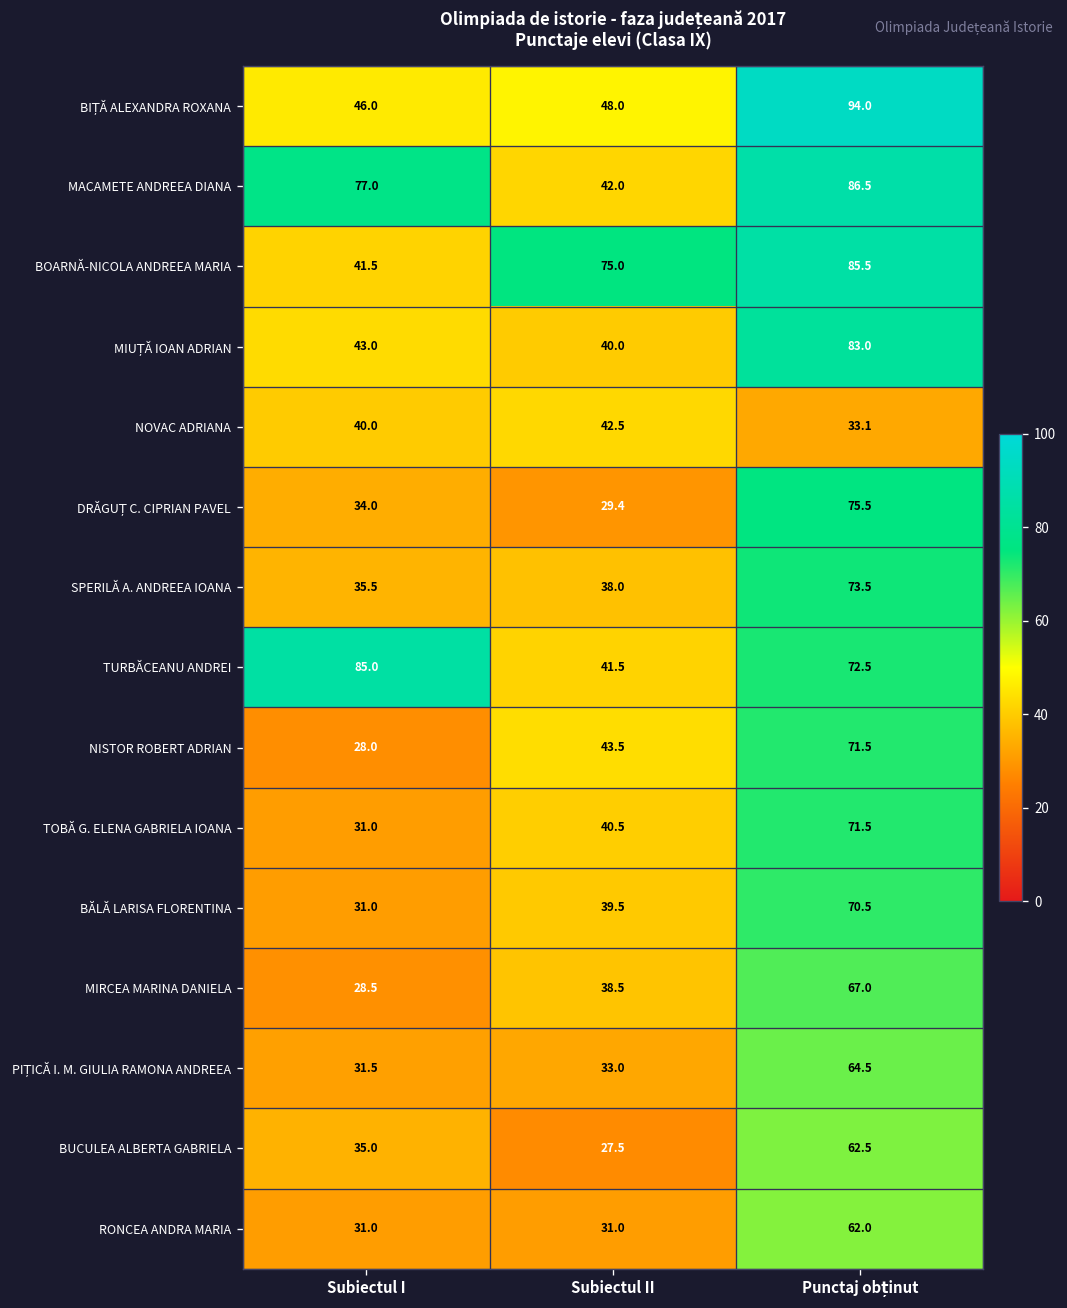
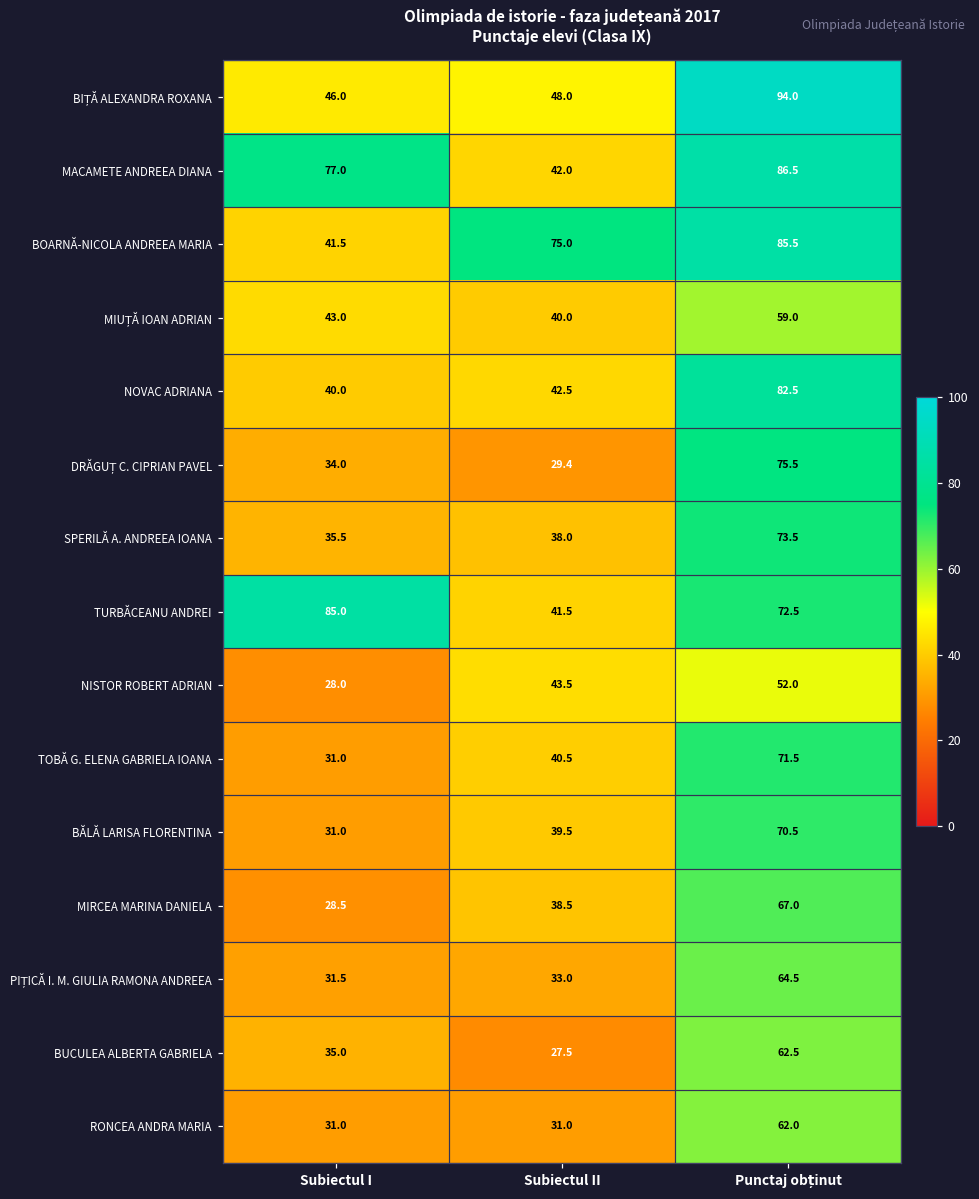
MIUȚĂ IOAN ADRIAN, Punctaj obținut: 83.0 -> 59.0
NOVAC ADRIANA, Punctaj obținut: 33.1 -> 82.5
NISTOR ROBERT ADRIAN, Punctaj obținut: 71.5 -> 52.0
